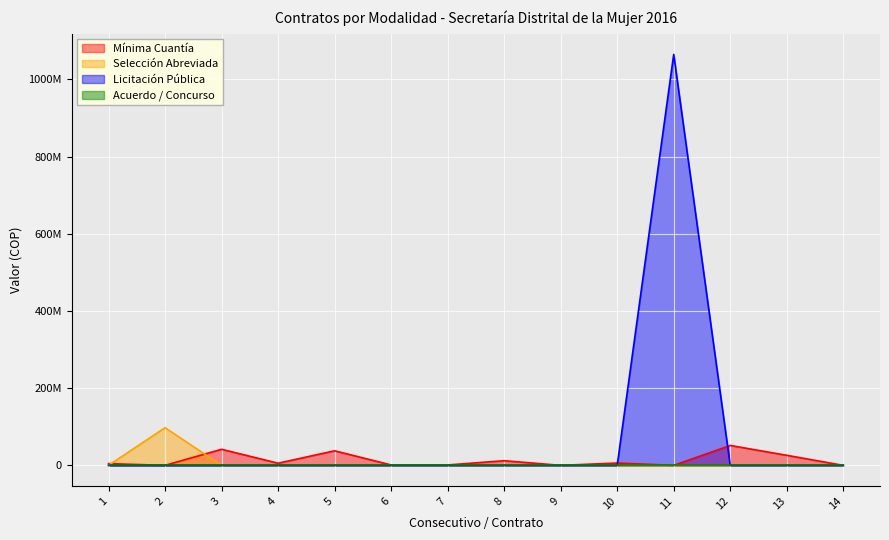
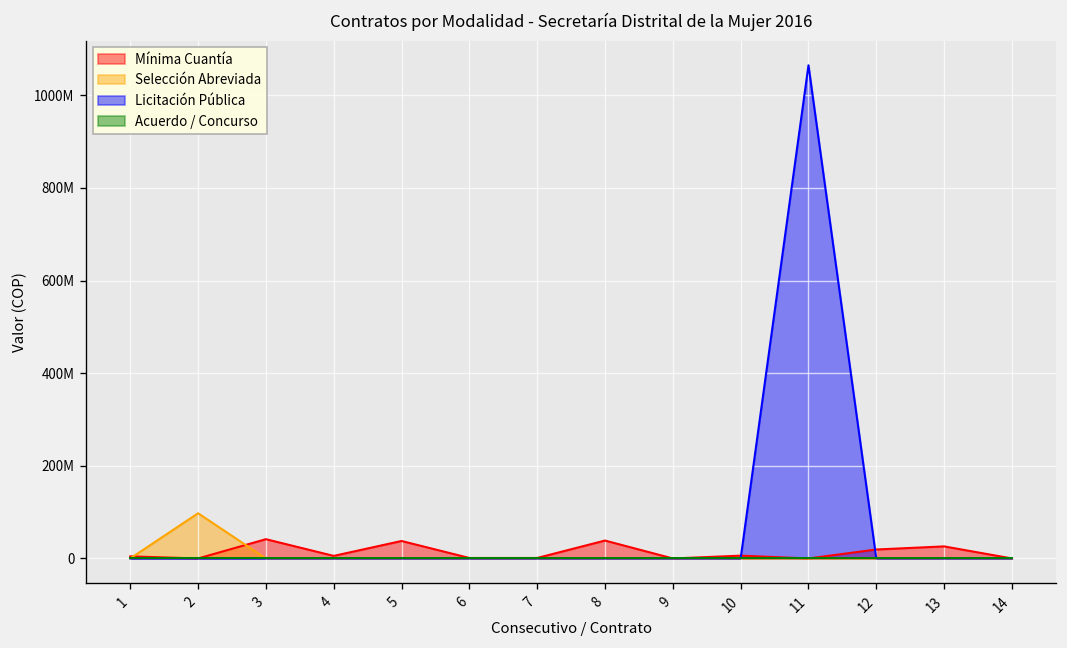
Mínima Cuantía, 8: 10000000 -> 40000000
Mínima Cuantía, 12: 50000000 -> 20000000
